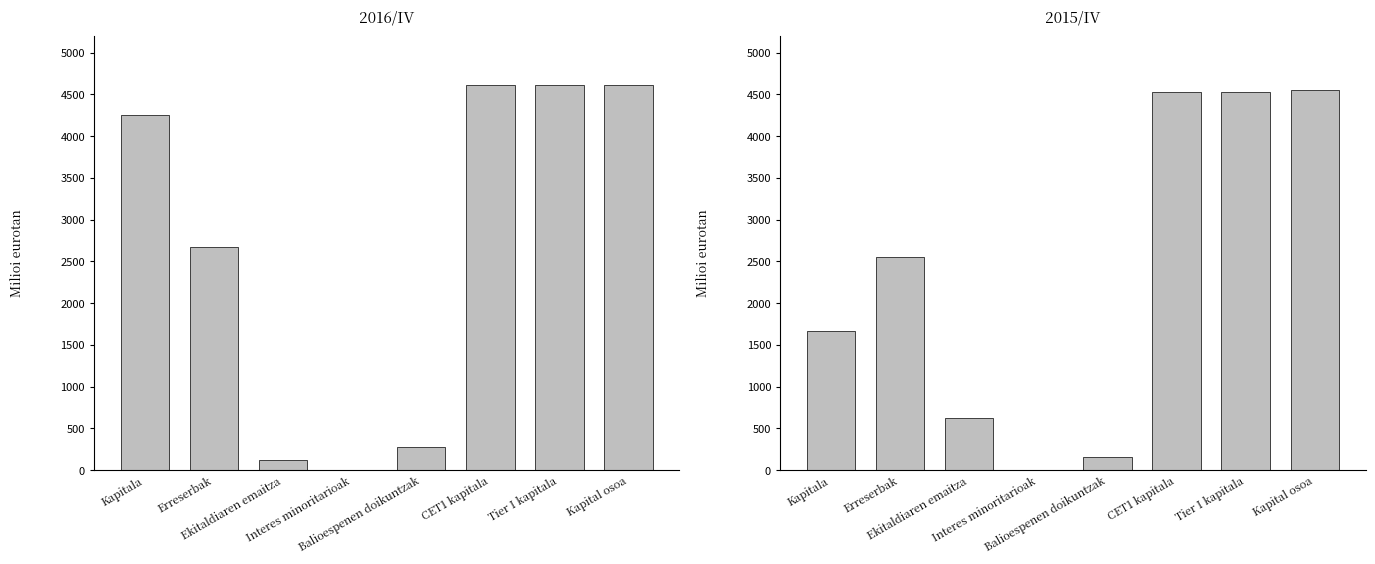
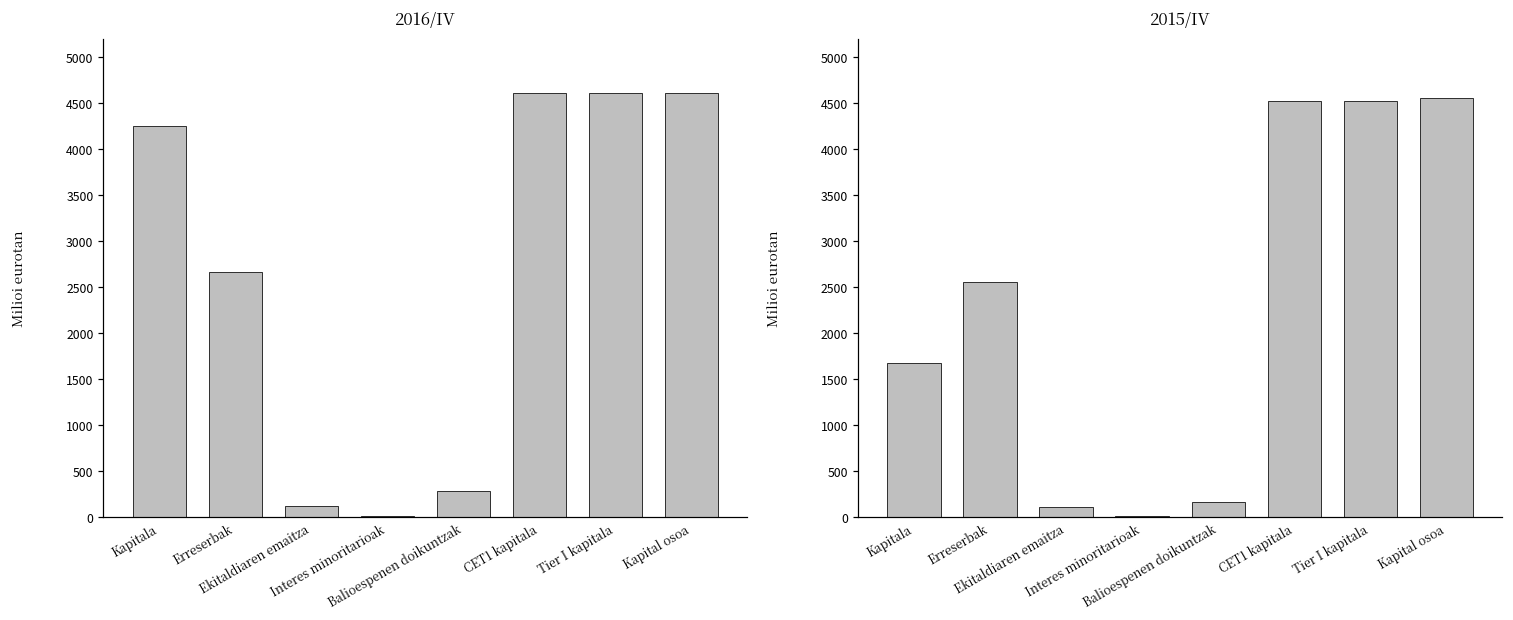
2015/IV, Ekitaldiaren emaitza: 600 -> 100
